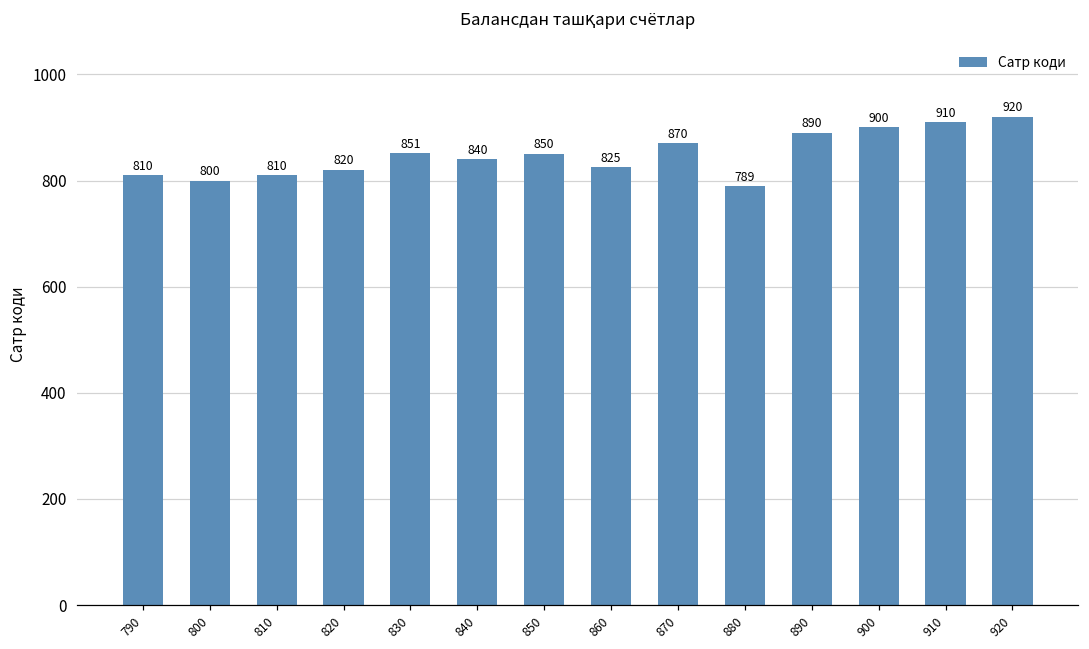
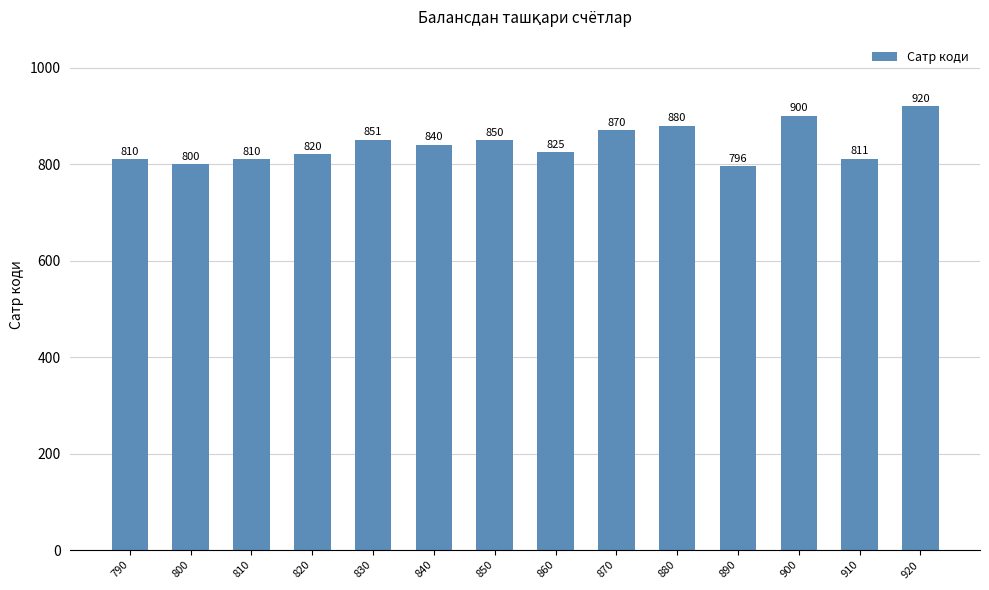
880: 789 -> 880
890: 890 -> 796
910: 910 -> 811
